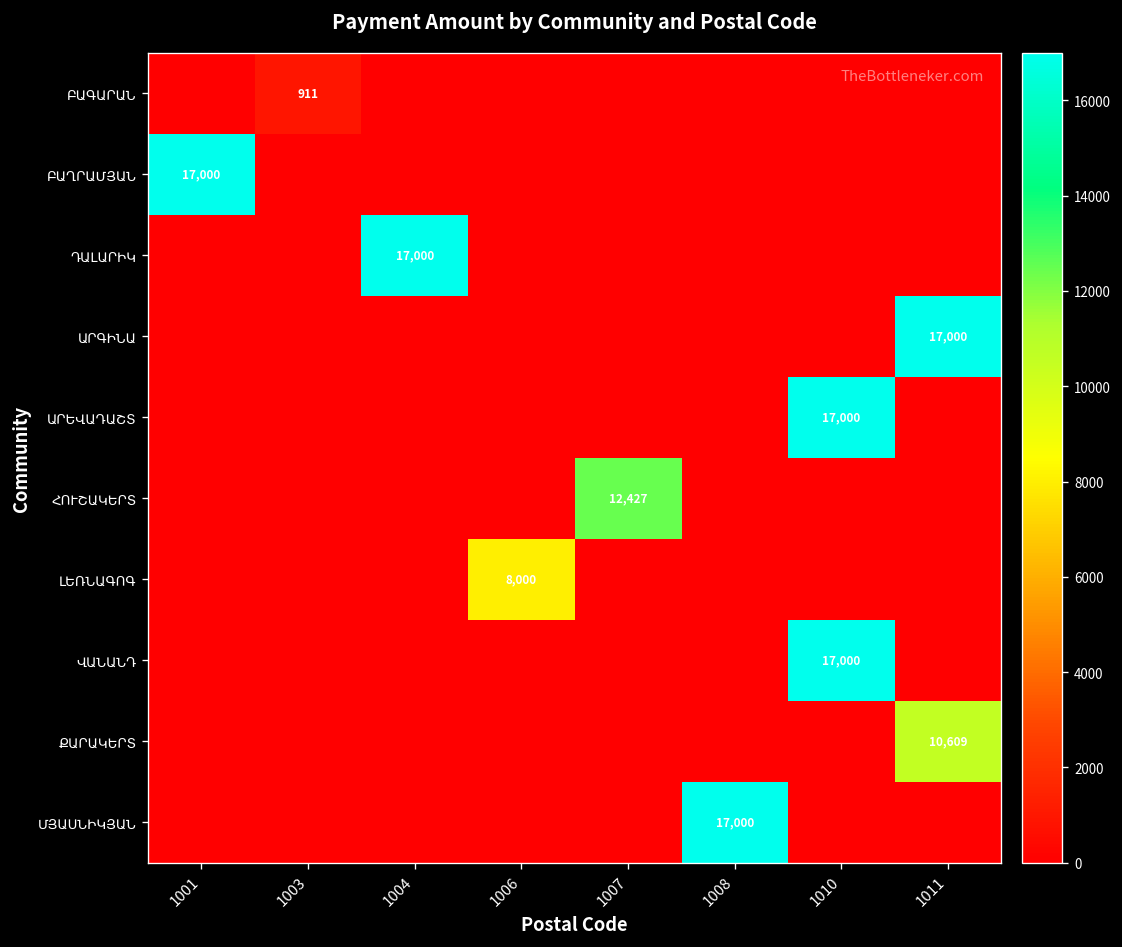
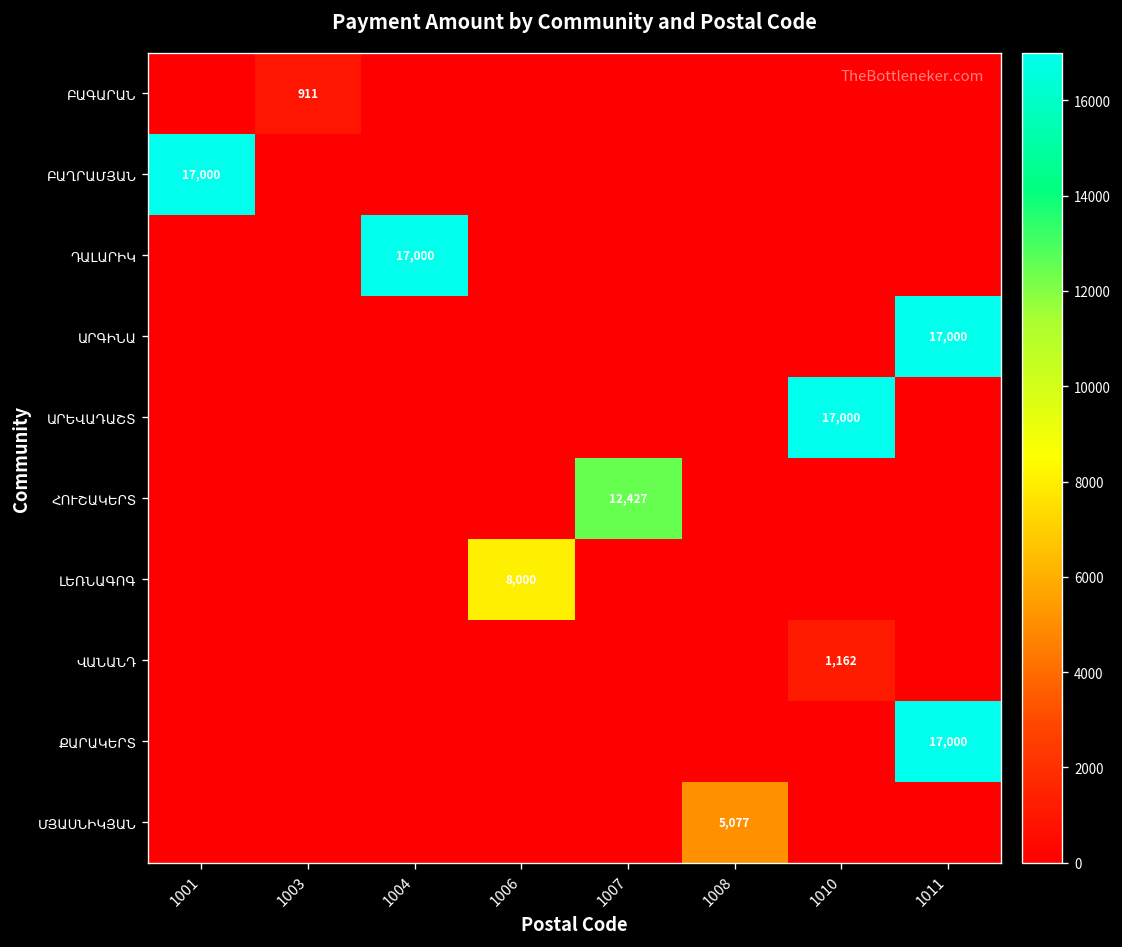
ՎԱՆԱՆԴ, 1010: 17,000 -> 1,162
ՔԱՐԱԿԵՐՏ, 1011: 10,609 -> 17,000
ՄՅԱՍՆԻԿՅԱՆ, 1008: 17,000 -> 5,077
